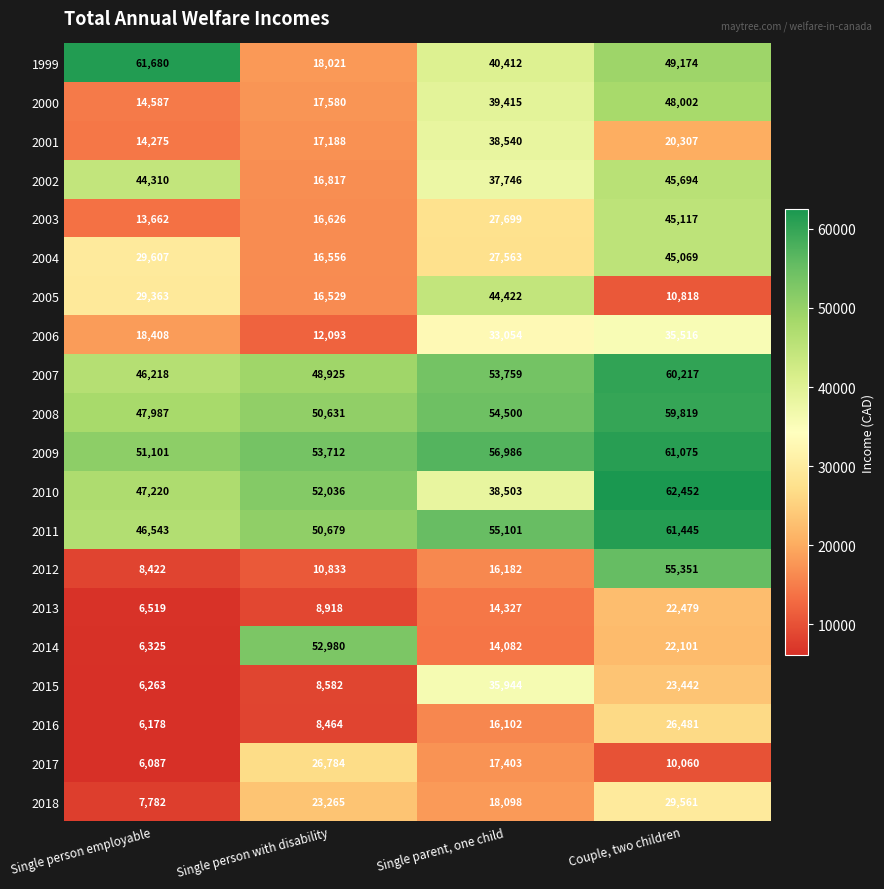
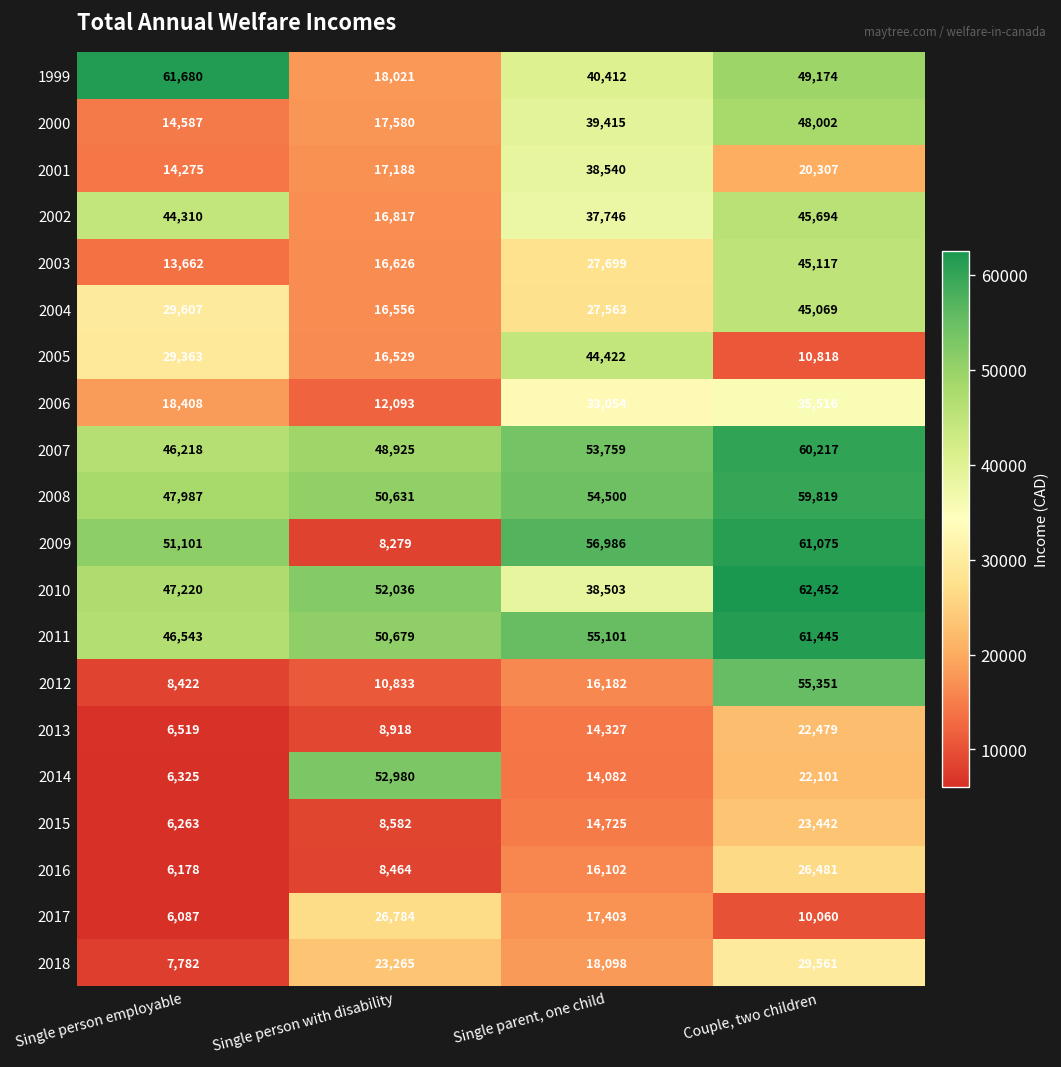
2009, Single person with disability: 53,712 -> 8,279
2015, Single parent, one child: 35,944 -> 14,725
